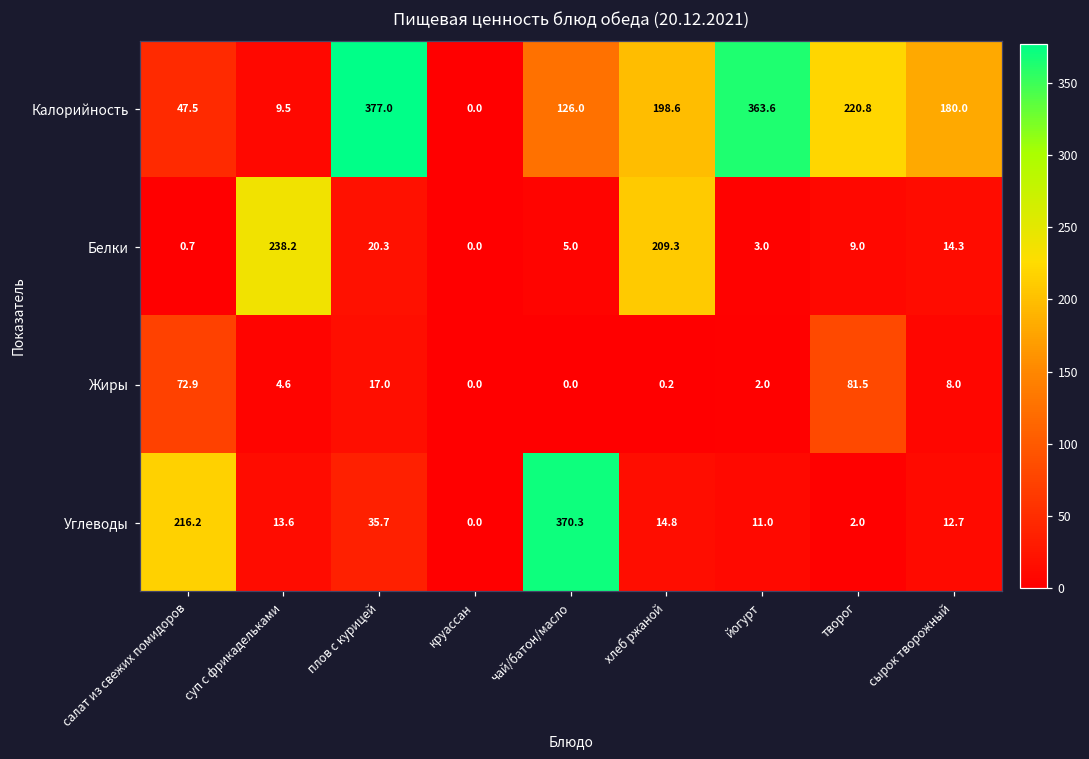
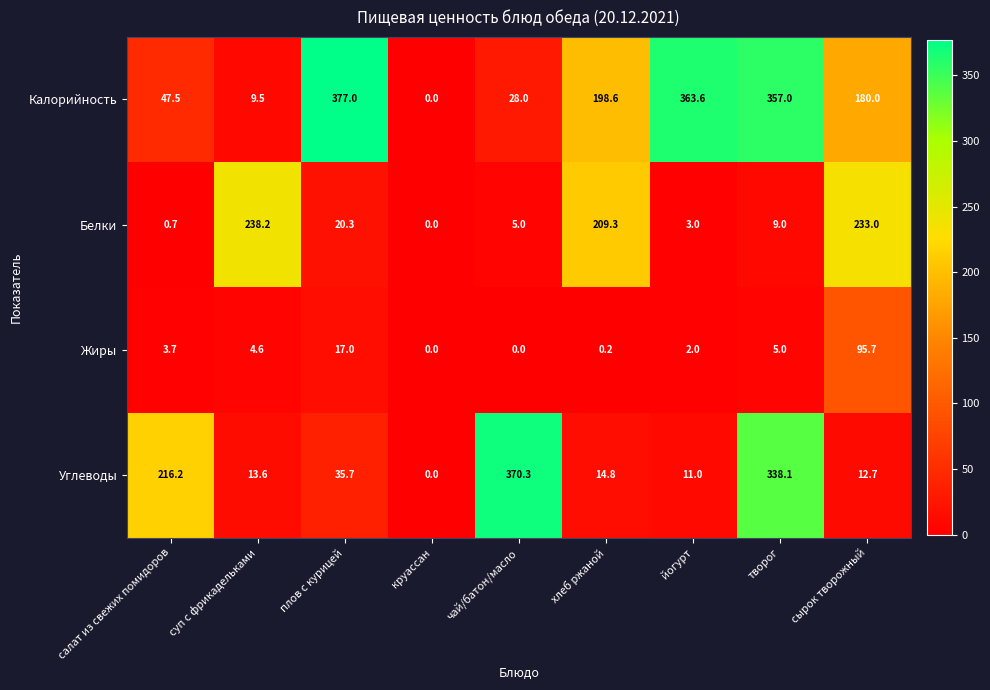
Калорийность, чай/батон/масло: 126.0 -> 28.0
Калорийность, творог: 220.8 -> 357.0
Белки, сырок творожный: 14.3 -> 233.0
Жиры, салат из свежих помидоров: 72.9 -> 3.7
Жиры, творог: 81.5 -> 5.0
Жиры, сырок творожный: 8.0 -> 95.7
Углеводы, творог: 2.0 -> 338.1
